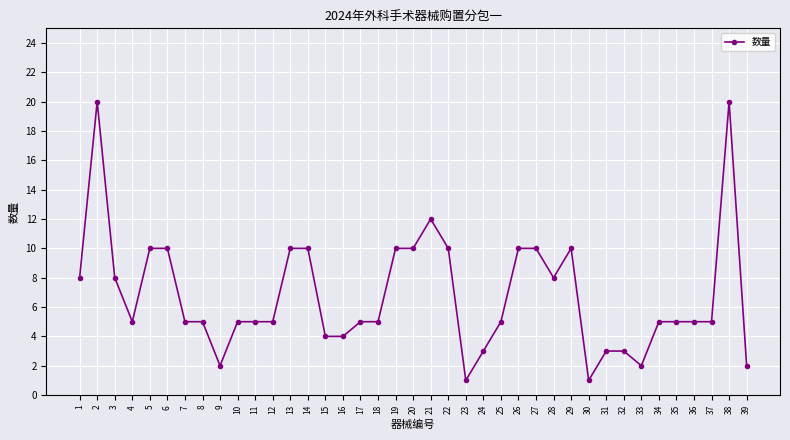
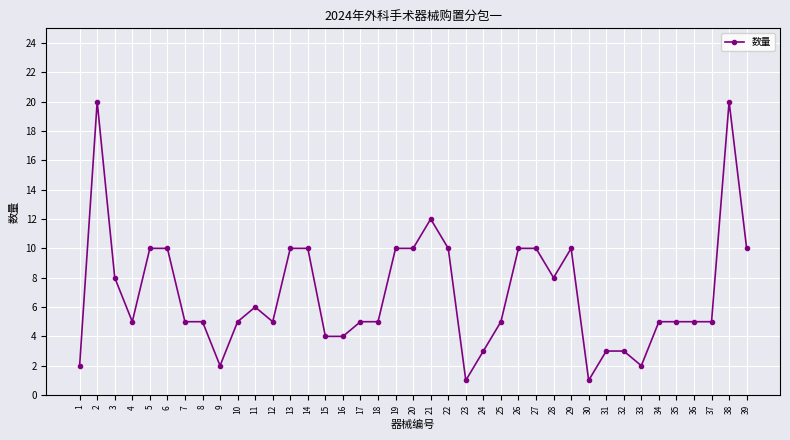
1: 8 -> 2
11: 5 -> 6
39: 2 -> 10
